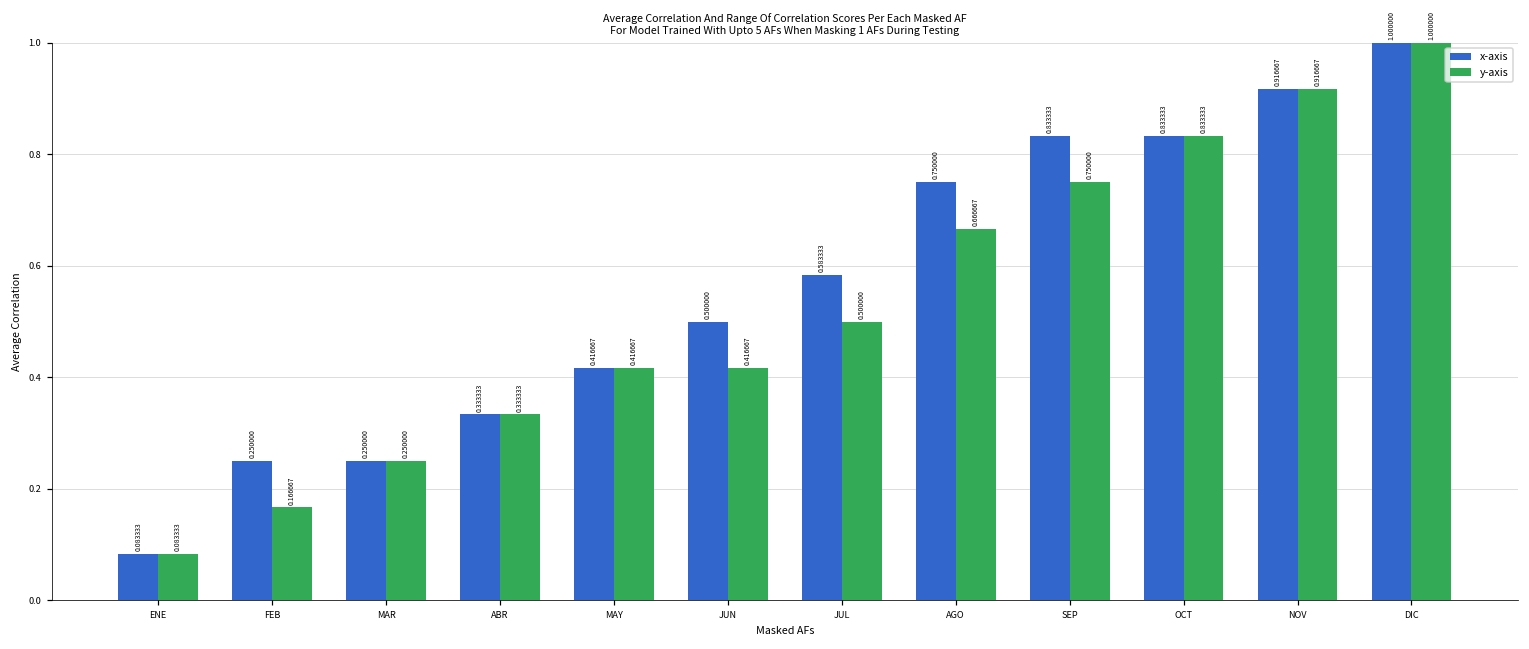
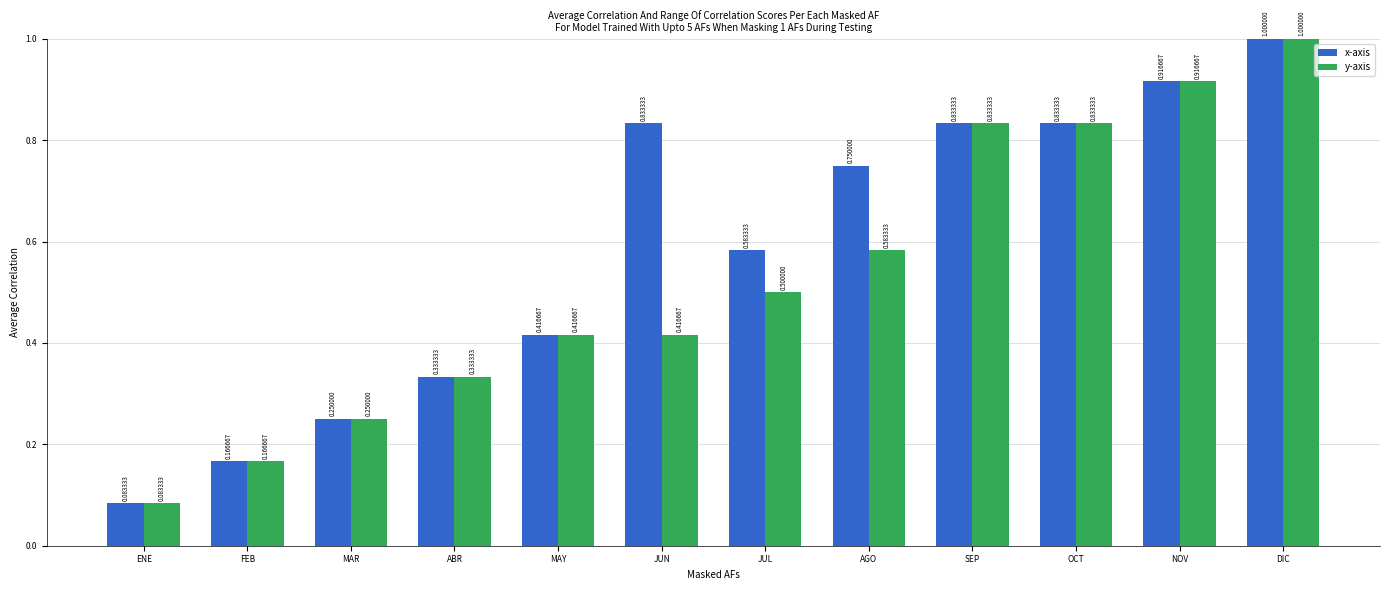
x-axis, FEB: 0.250000 -> 0.166667
x-axis, JUN: 0.500000 -> 0.833333
y-axis, AGO: 0.666667 -> 0.583333
y-axis, SEP: 0.750000 -> 0.833333
